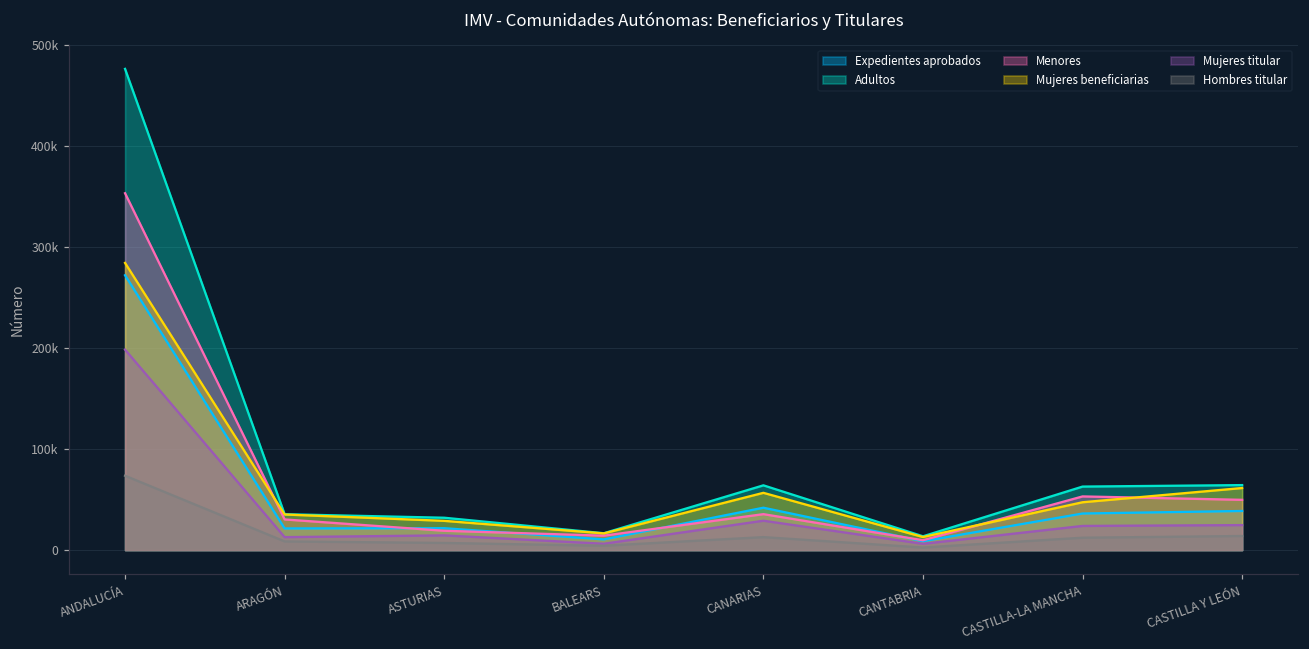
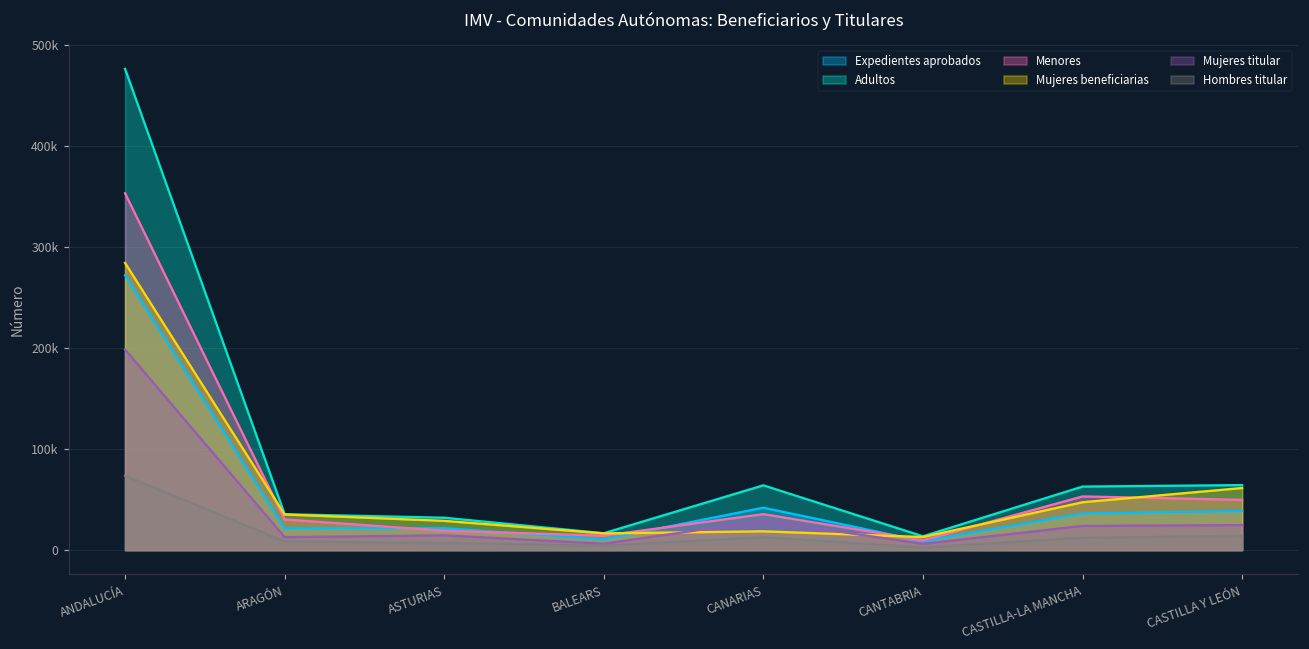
Mujeres beneficiarias, CANARIAS: 60000 -> 20000
